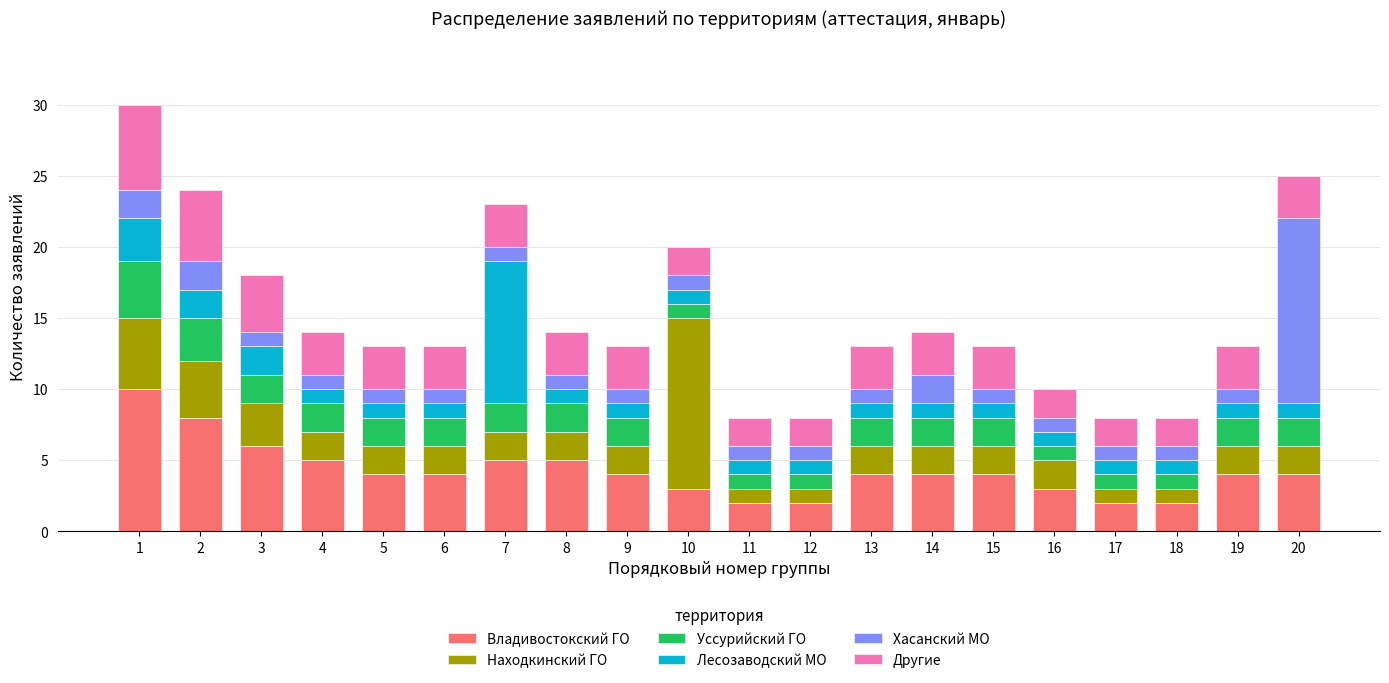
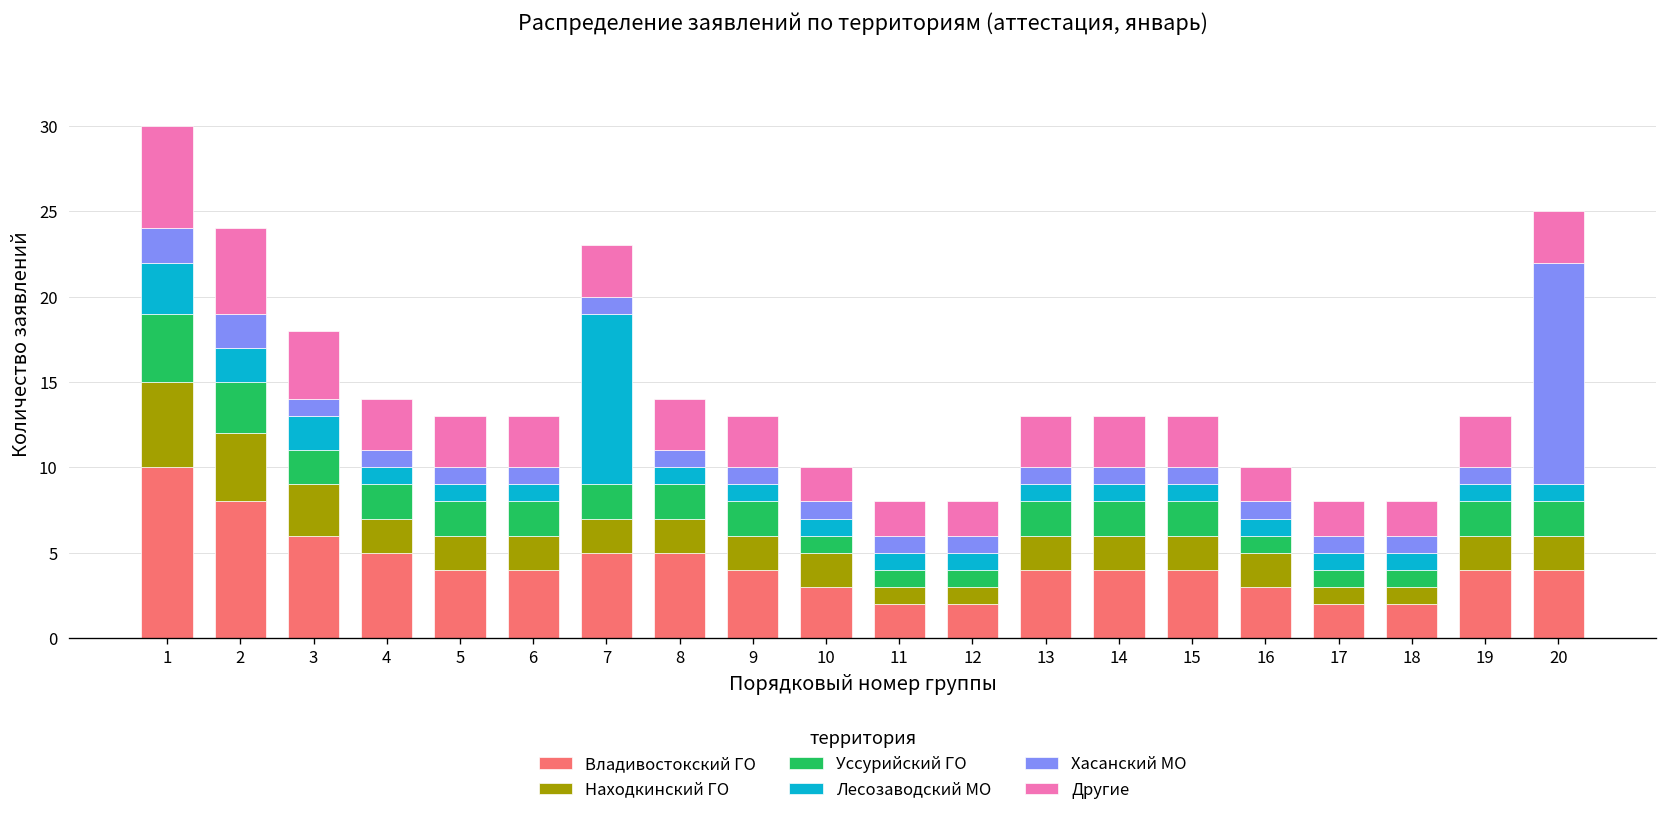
Находкинский ГО, 10: 12 -> 2
Хасанский МО, 14: 2 -> 1
